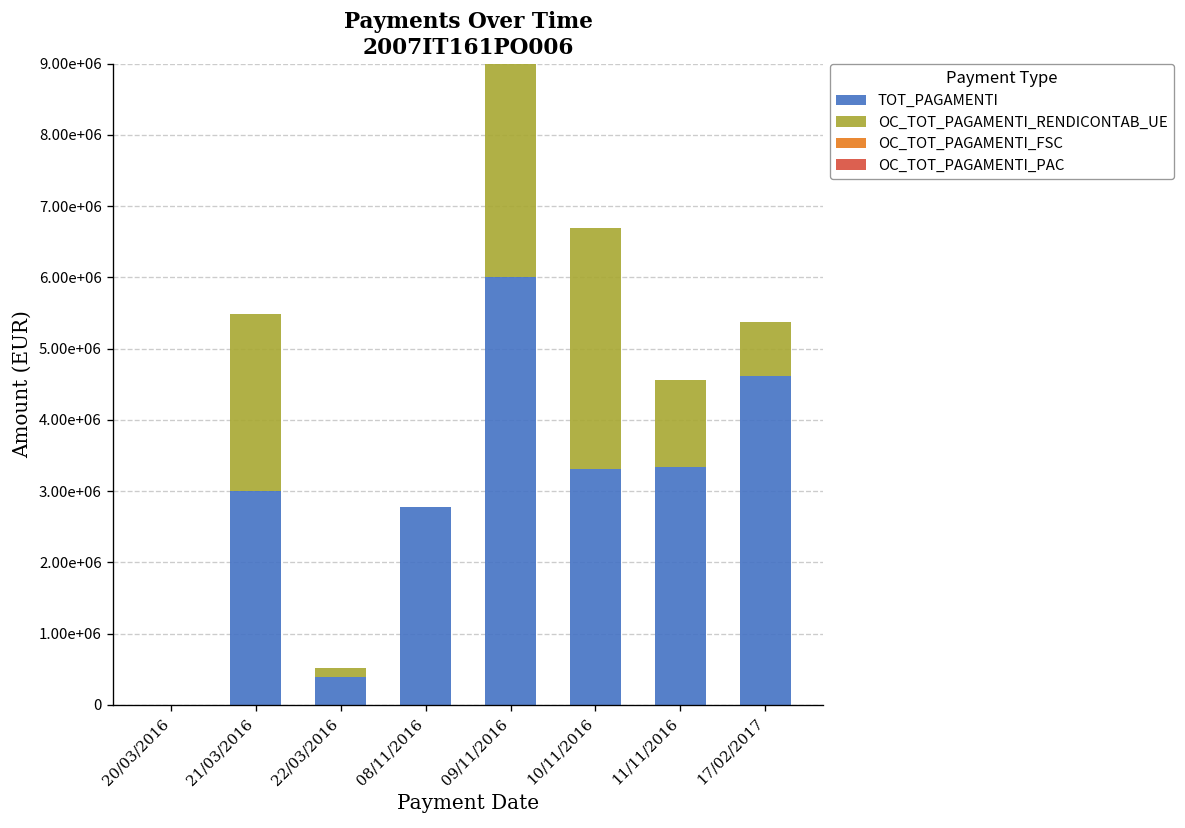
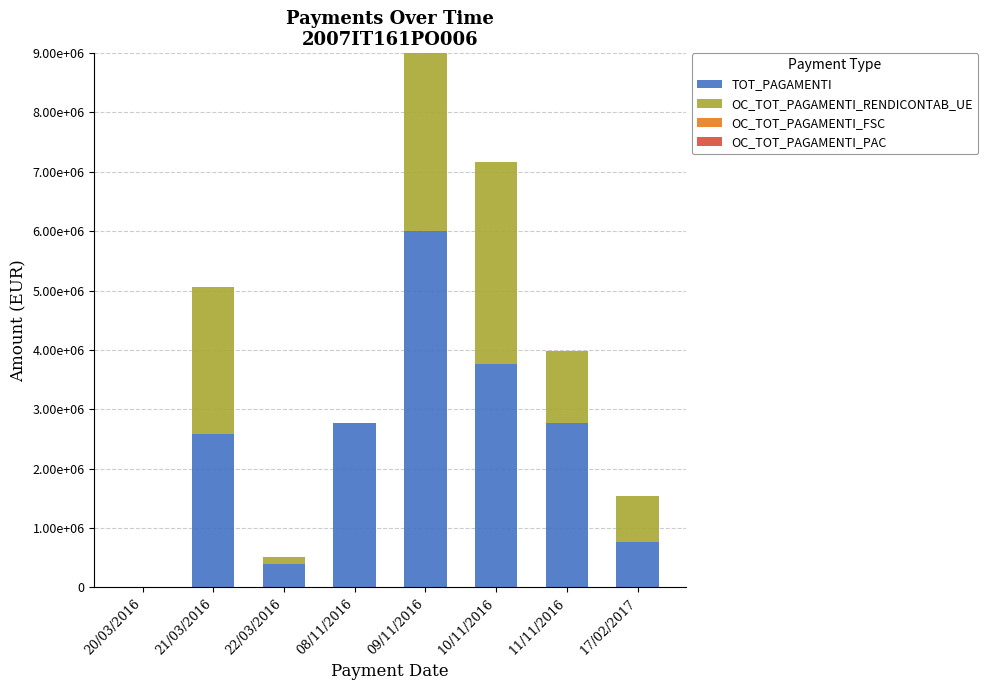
TOT_PAGAMENTI, 21/03/2016: 3000000 -> 2600000
TOT_PAGAMENTI, 10/11/2016: 3300000 -> 3800000
TOT_PAGAMENTI, 11/11/2016: 3300000 -> 2800000
TOT_PAGAMENTI, 17/02/2017: 4600000 -> 800000
